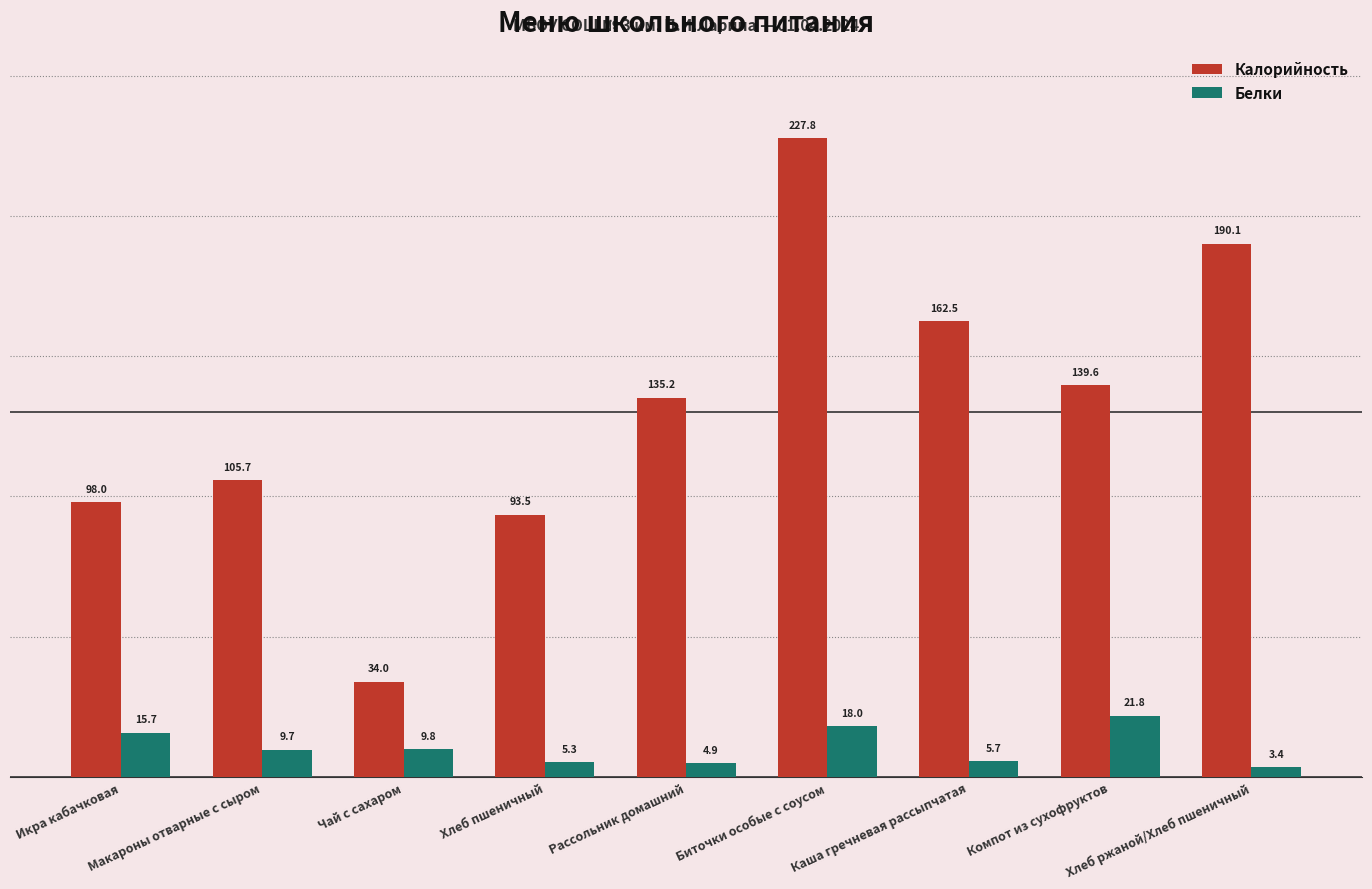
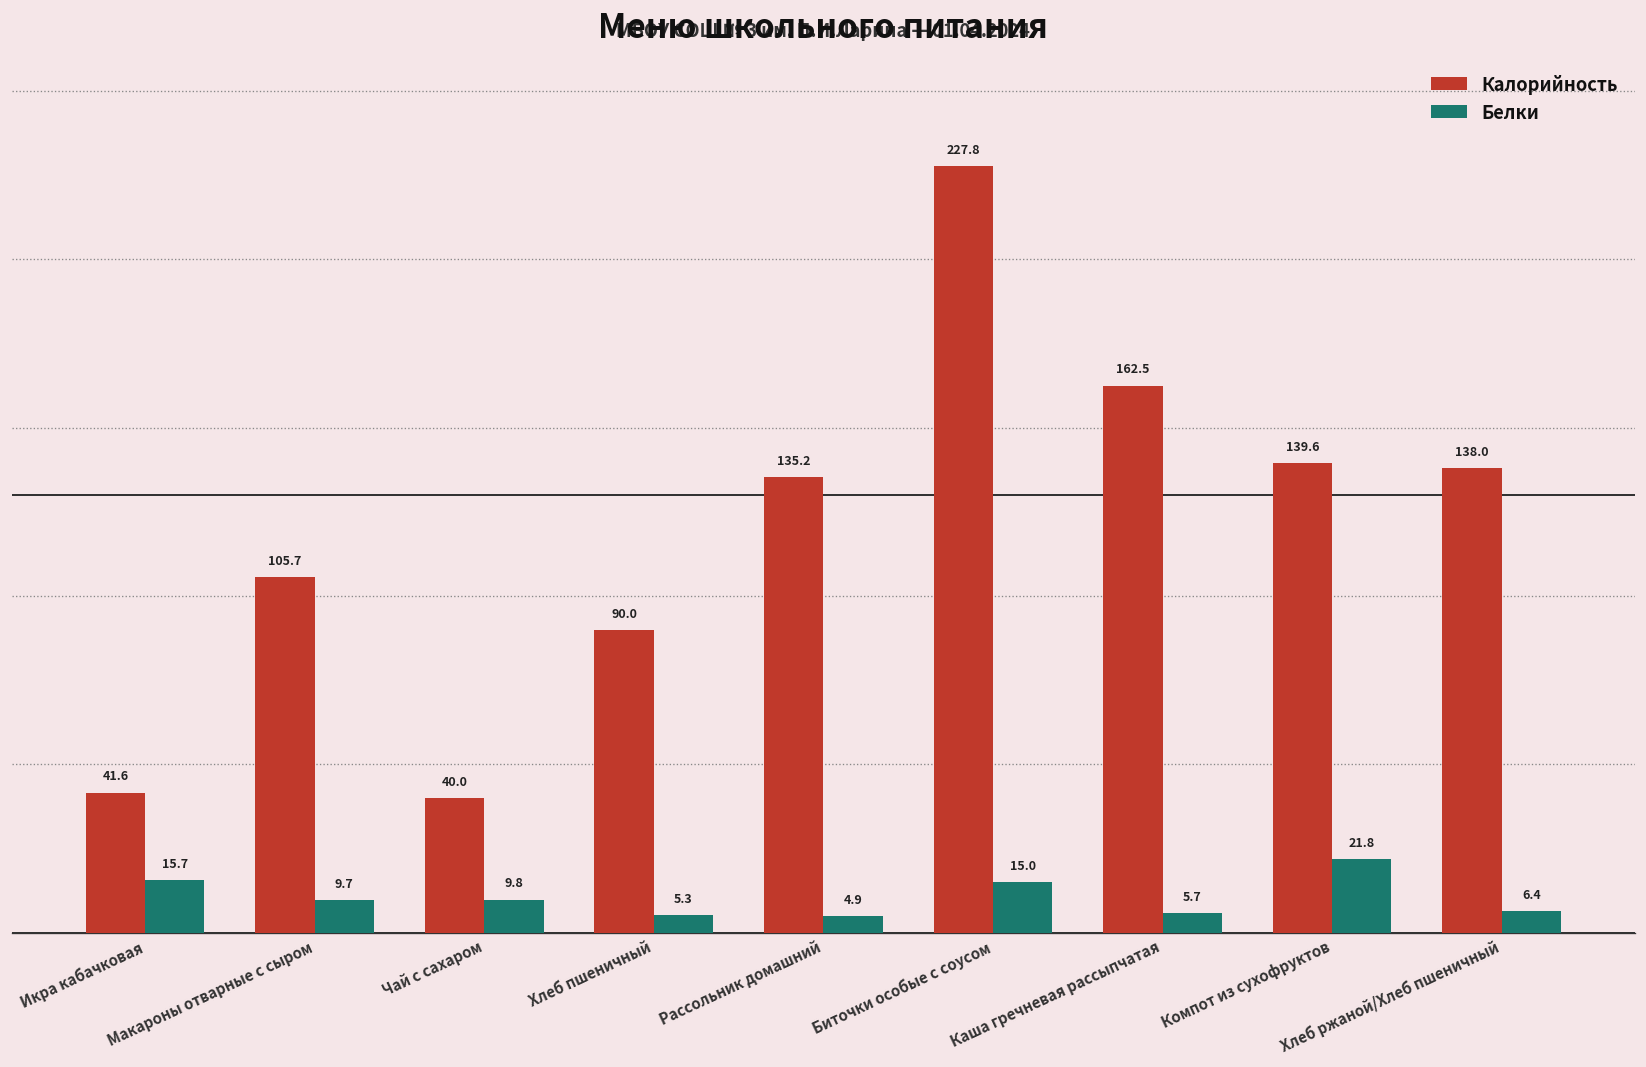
Калорийность, Икра кабачковая: 98.0 -> 41.6
Калорийность, Чай с сахаром: 34.0 -> 40.0
Калорийность, Хлеб пшеничный: 93.5 -> 90.0
Белки, Биточки особые с соусом: 18.0 -> 15.0
Калорийность, Хлеб ржаной/Хлеб пшеничный: 190.1 -> 138.0
Белки, Хлеб ржаной/Хлеб пшеничный: 3.4 -> 6.4
